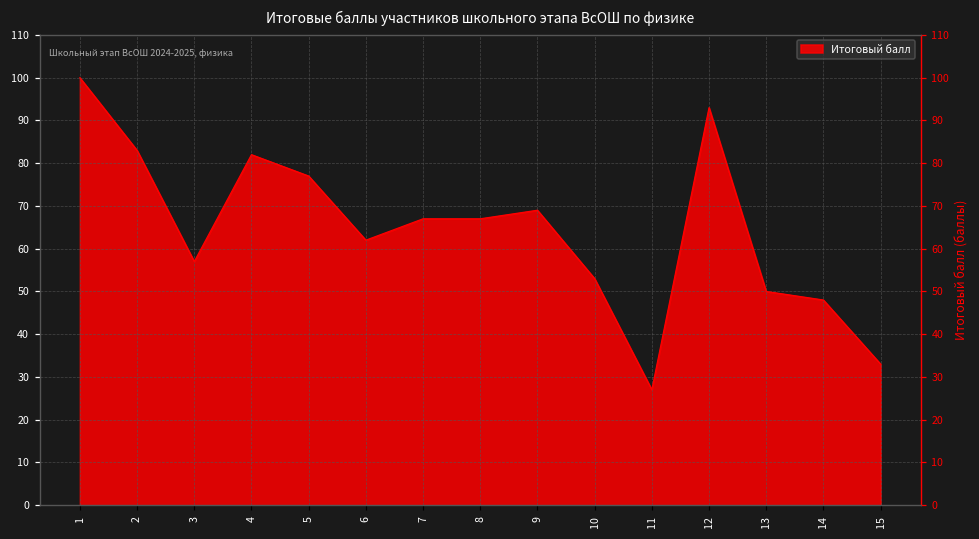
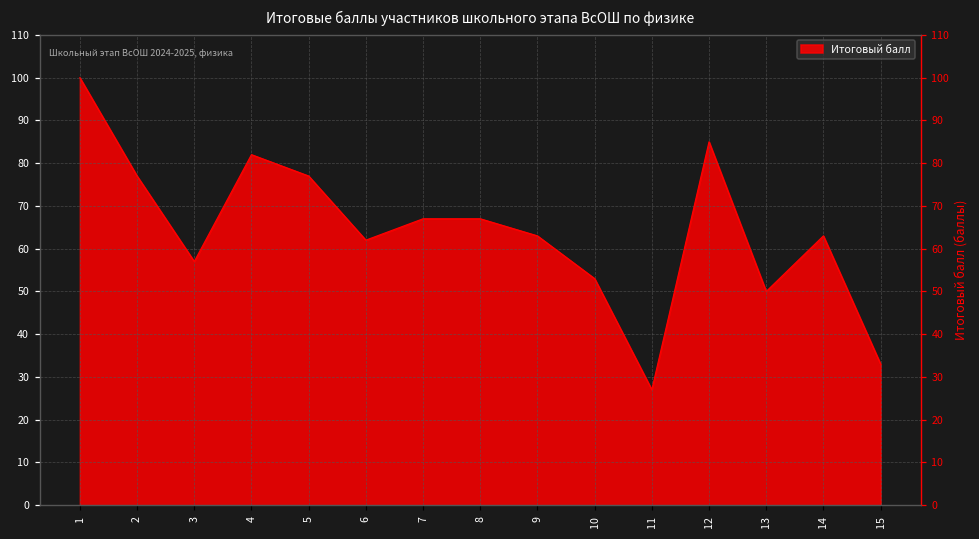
2: 83 -> 77
9: 69 -> 63
12: 93 -> 85
14: 48 -> 63
